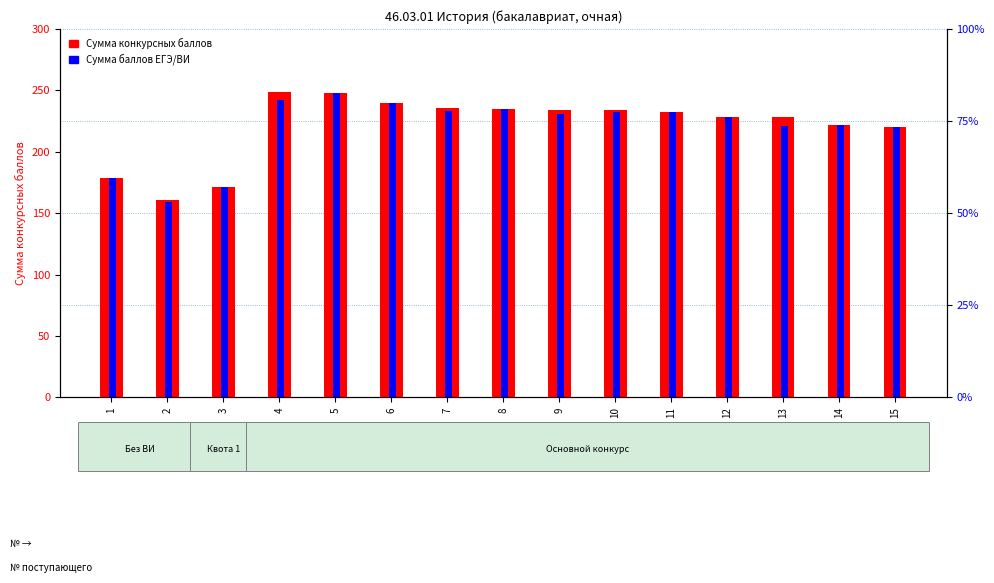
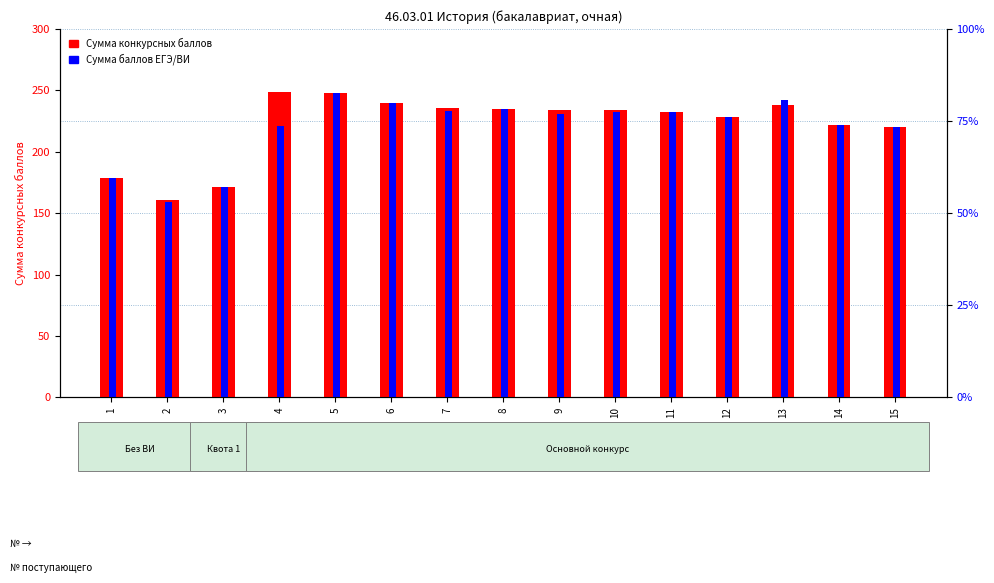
Сумма баллов ЕГЭ/ВИ, 4: 242 -> 221
Сумма конкурсных баллов, 13: 228 -> 238
Сумма баллов ЕГЭ/ВИ, 13: 221 -> 242
